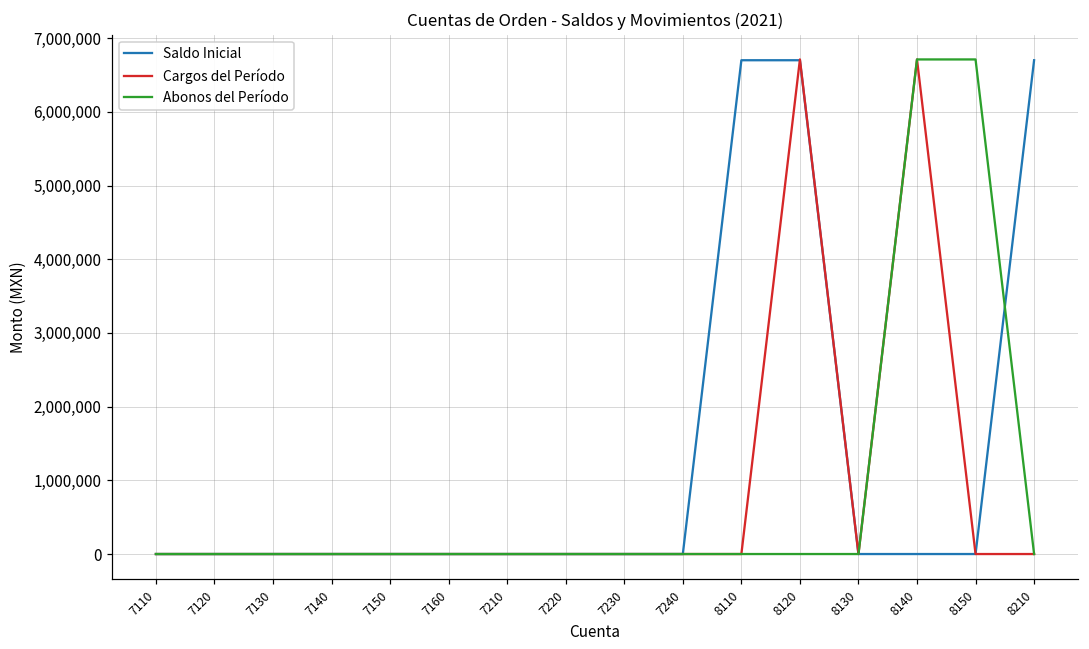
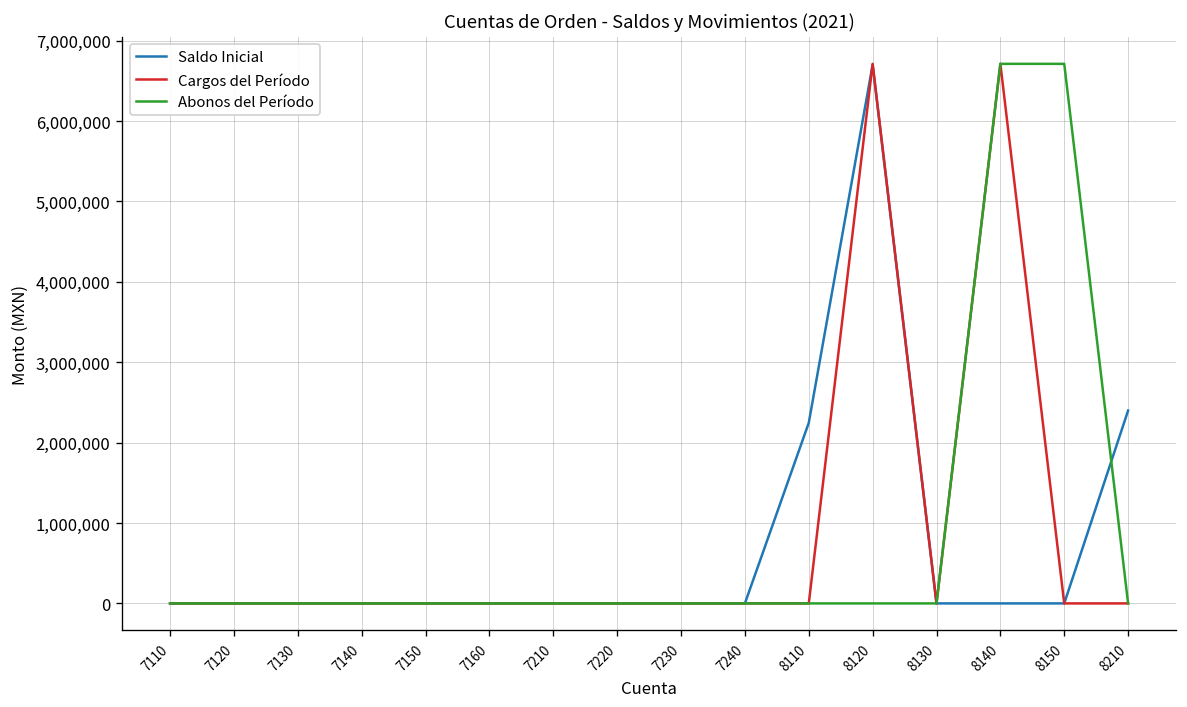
Saldo Inicial, 8110: 6,700,000 -> 2,200,000
Saldo Inicial, 8210: 6,700,000 -> 2,400,000
